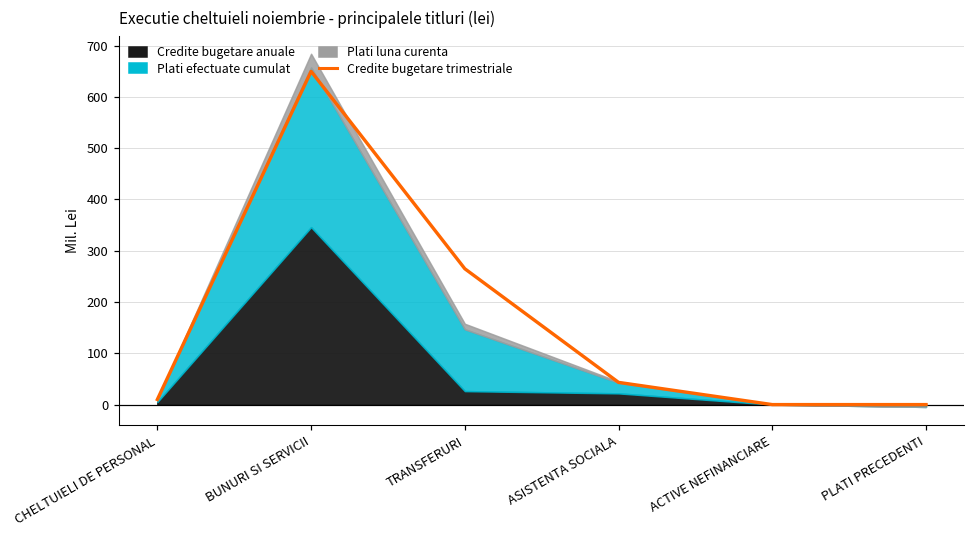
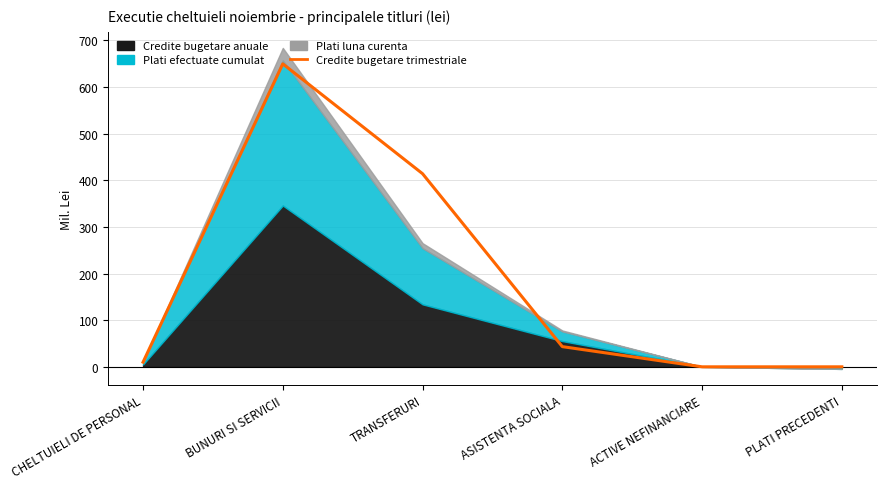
Credite bugetare trimestriale, TRANSFERURI: 260 -> 410
Credite bugetare anuale, TRANSFERURI: 30 -> 130
Credite bugetare anuale, ASISTENTA SOCIALA: 20 -> 60
